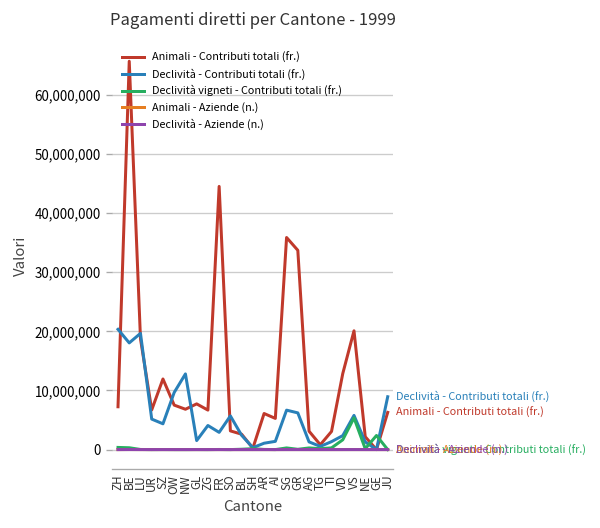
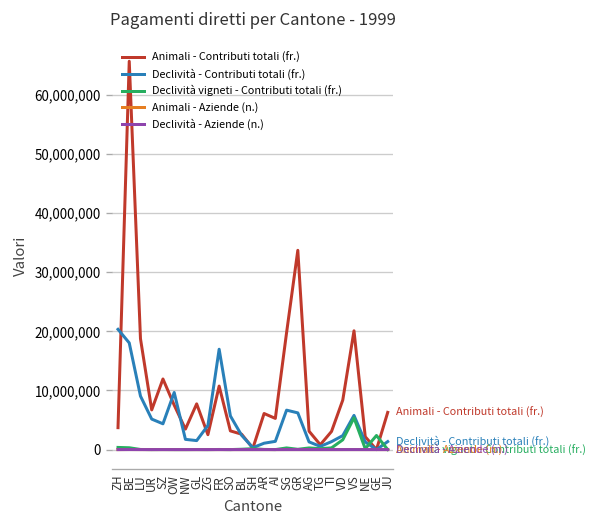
Animali - Contributi totali (fr.), ZH: 7,000,000 -> 4,000,000
Declività - Contributi totali (fr.), LU: 20,000,000 -> 9,000,000
Animali - Contributi totali (fr.), NW: 7,000,000 -> 3,000,000
Declività - Contributi totali (fr.), NW: 13,000,000 -> 2,000,000
Animali - Contributi totali (fr.), ZG: 7,000,000 -> 3,000,000
Animali - Contributi totali (fr.), FR: 45,000,000 -> 11,000,000
Declività - Contributi totali (fr.), FR: 3,000,000 -> 17,000,000
Animali - Contributi totali (fr.), SG: 36,000,000 -> 20,000,000
Animali - Contributi totali (fr.), VD: 13,000,000 -> 8,000,000
Declività - Contributi totali (fr.), JU: 9,000,000 -> 1,000,000
